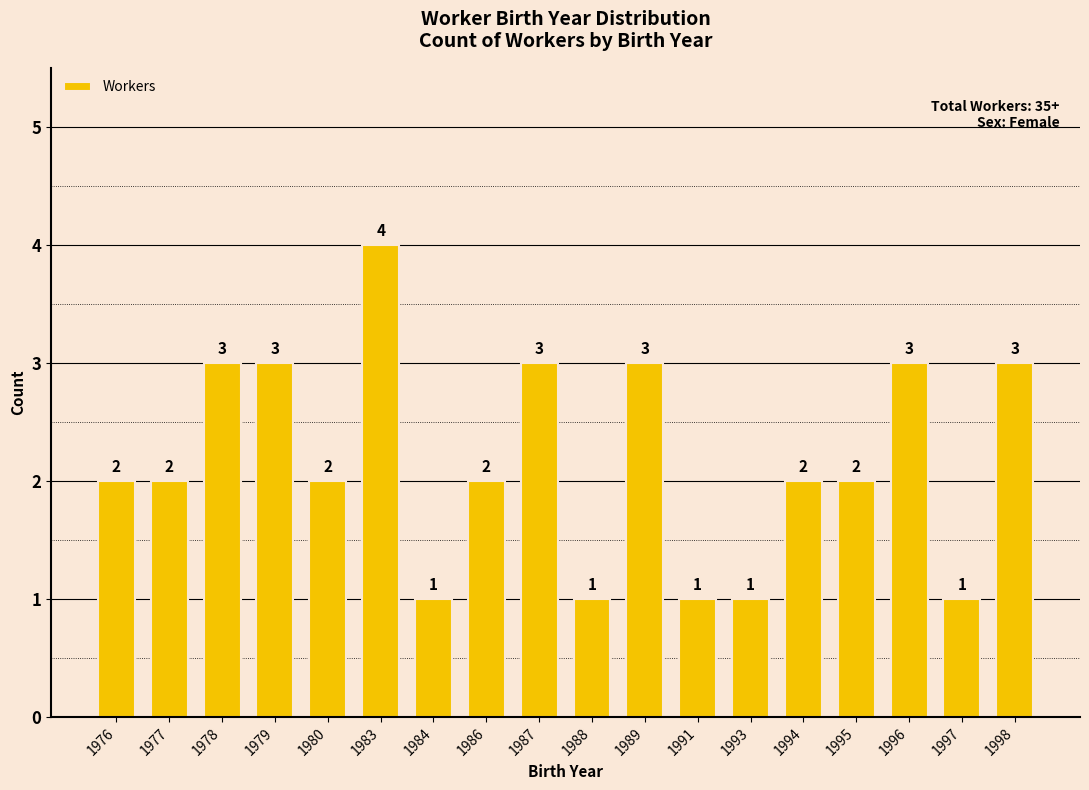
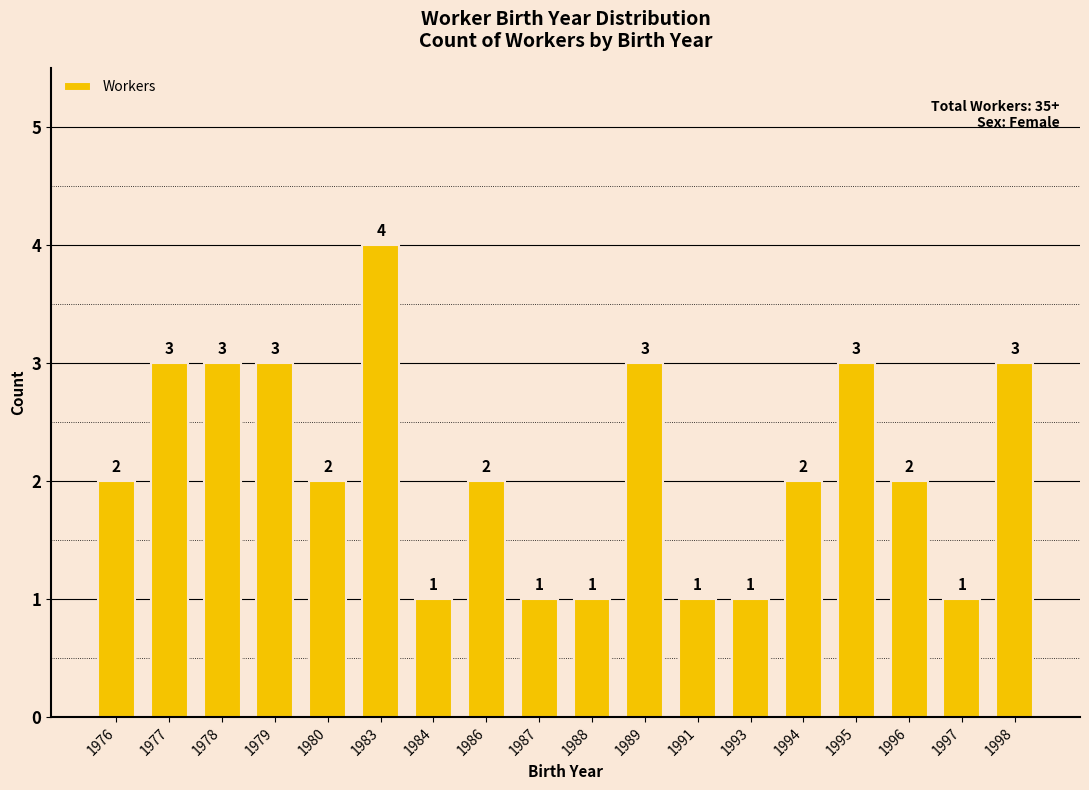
1977: 2 -> 3
1987: 3 -> 1
1995: 2 -> 3
1996: 3 -> 2
